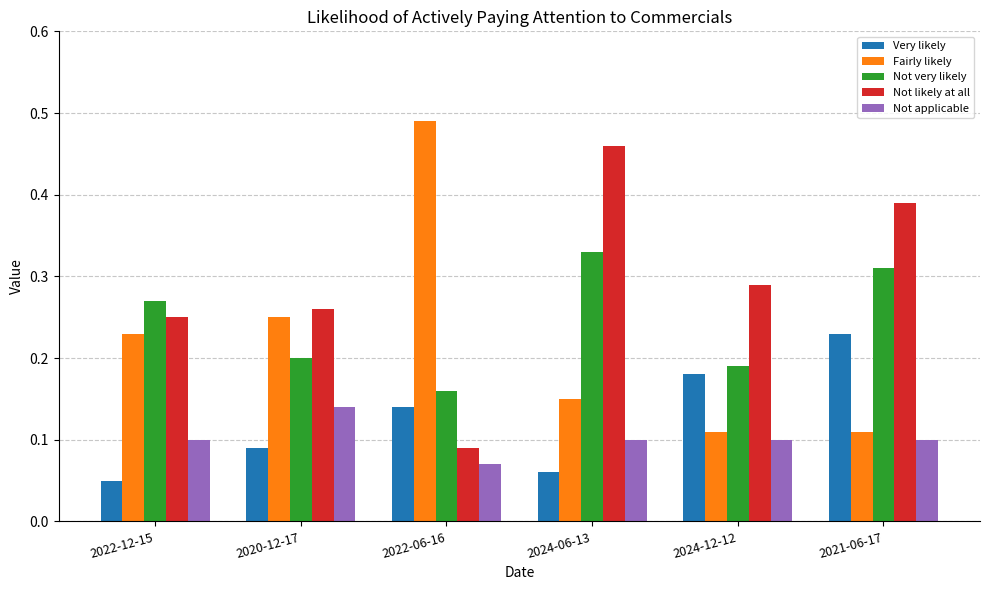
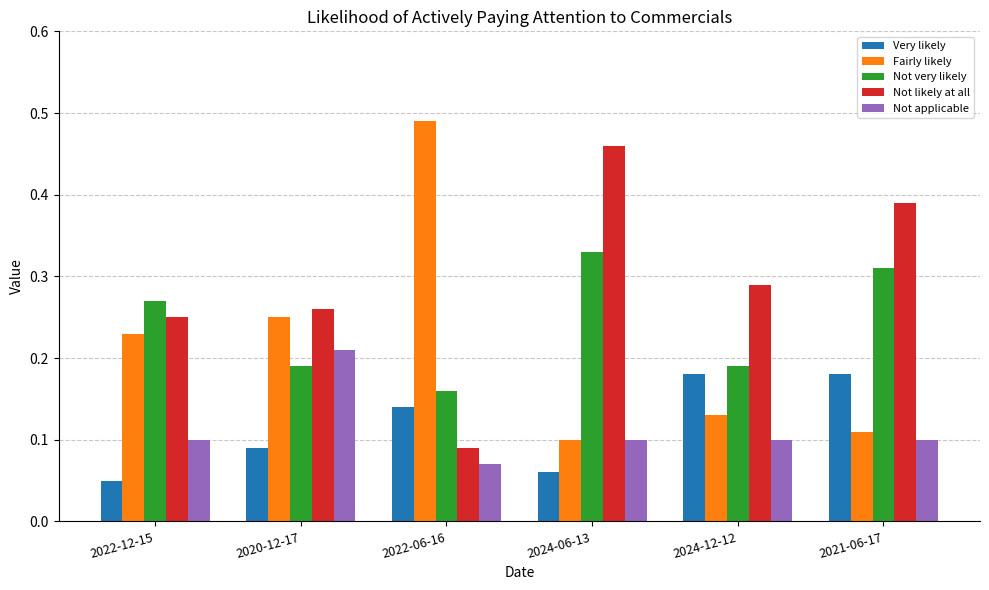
Not very likely, 2020-12-17: 0.20 -> 0.19
Not applicable, 2020-12-17: 0.14 -> 0.21
Fairly likely, 2024-06-13: 0.15 -> 0.10
Fairly likely, 2024-12-12: 0.11 -> 0.13
Very likely, 2021-06-17: 0.23 -> 0.18
